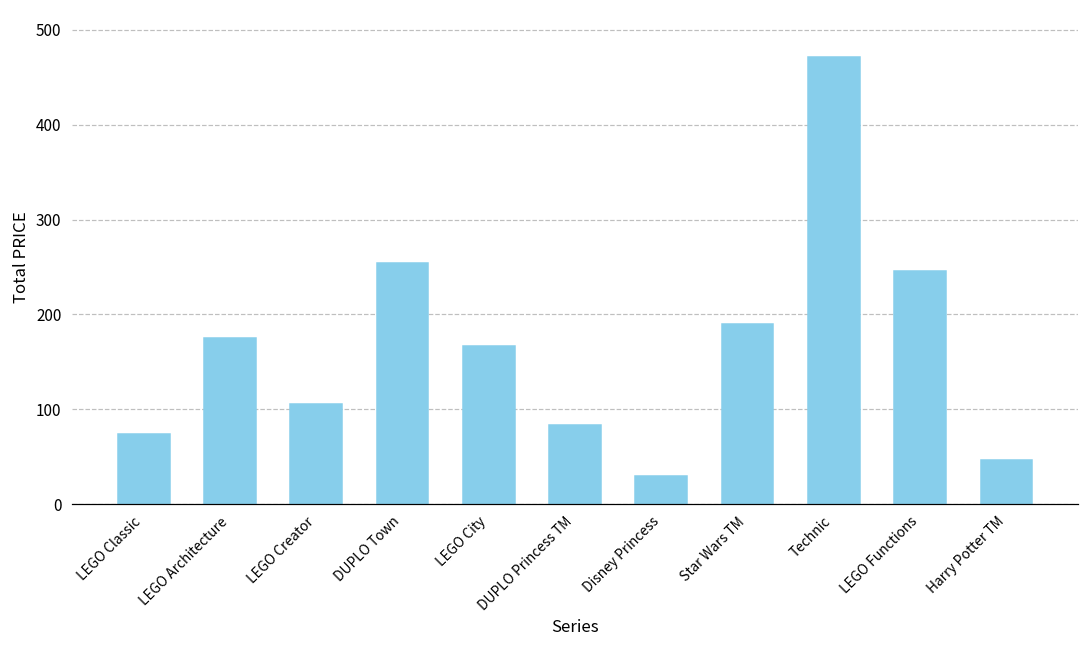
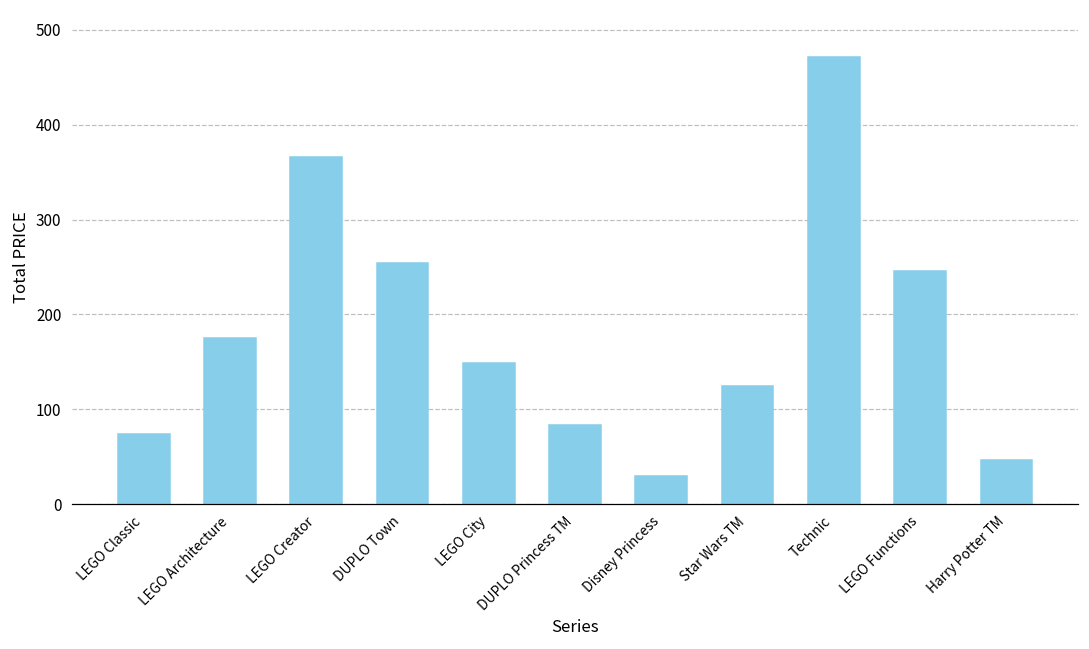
LEGO Creator: 110 -> 370
LEGO City: 170 -> 150
Star Wars TM: 190 -> 120
